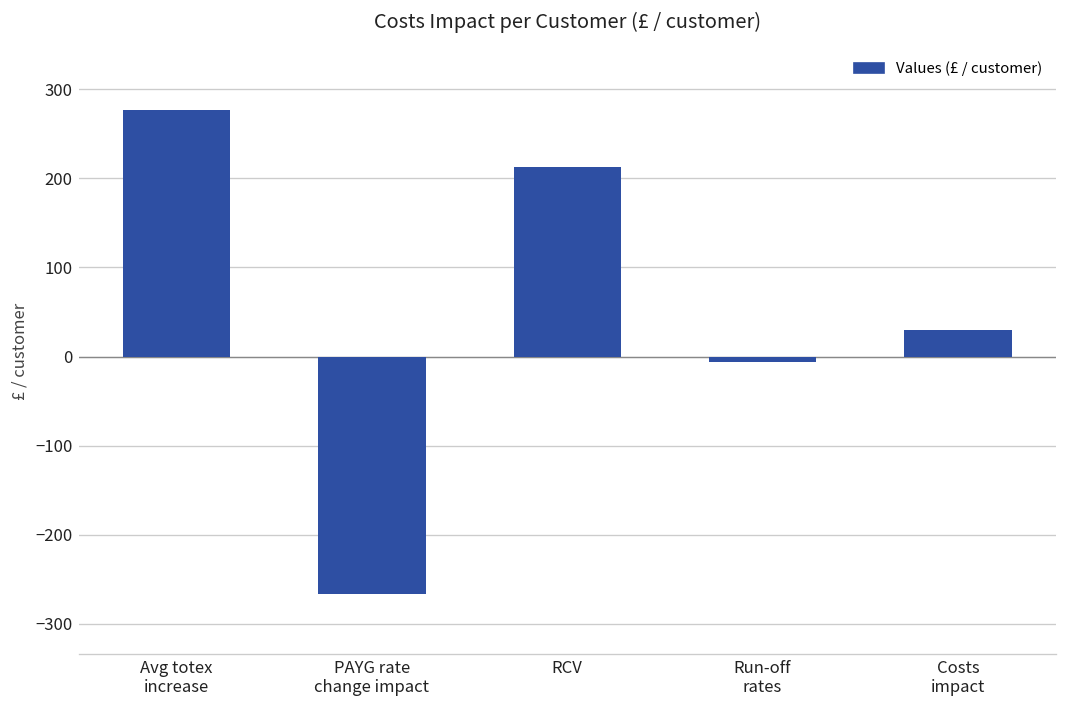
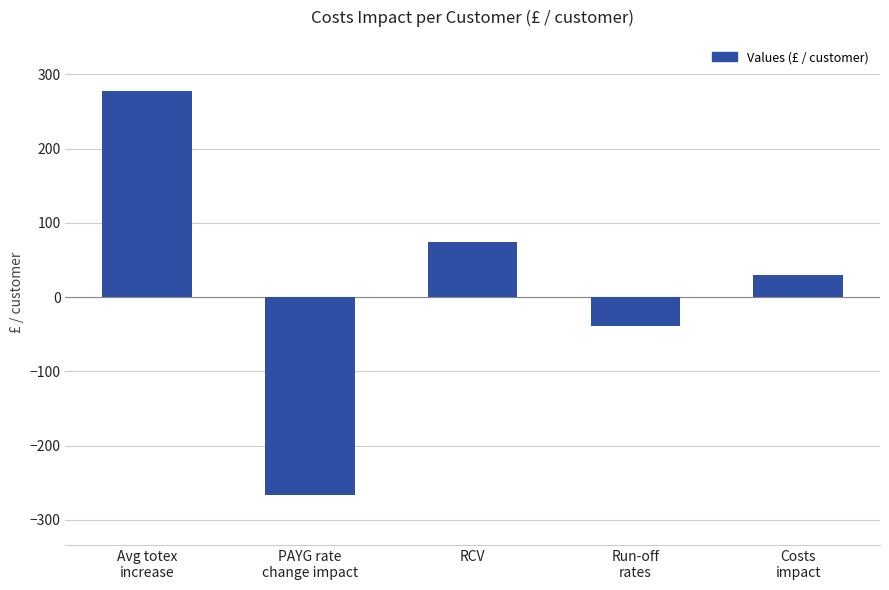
RCV: 210 -> 70
Run-off rates: -10 -> -40
